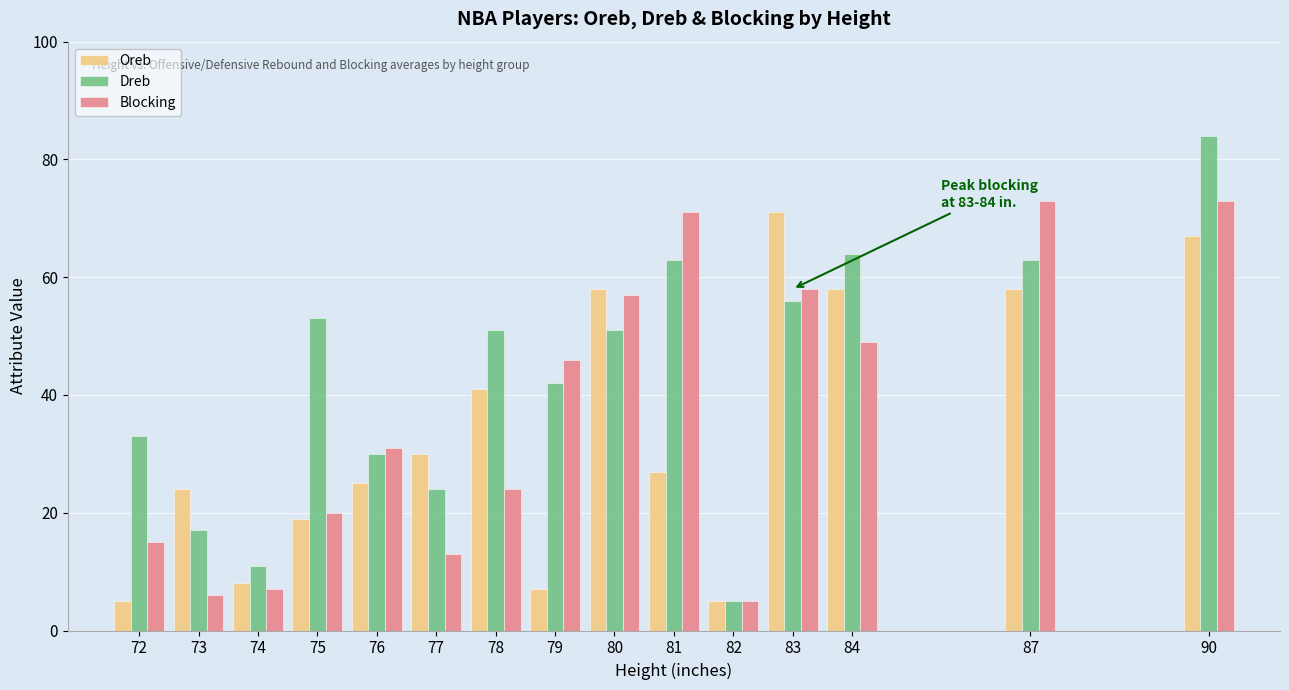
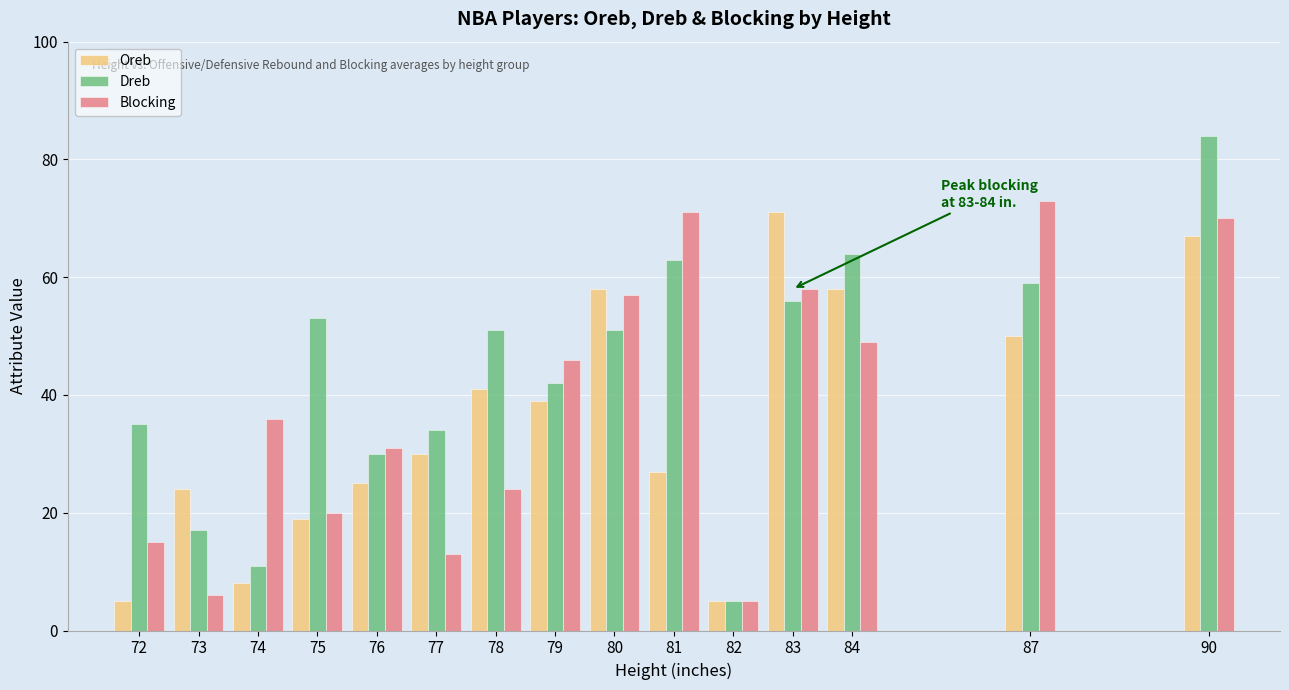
Dreb, 72: 33 -> 35
Blocking, 74: 7 -> 36
Dreb, 77: 24 -> 34
Oreb, 79: 7 -> 39
Oreb, 87: 58 -> 50
Dreb, 87: 63 -> 59
Blocking, 90: 73 -> 70
